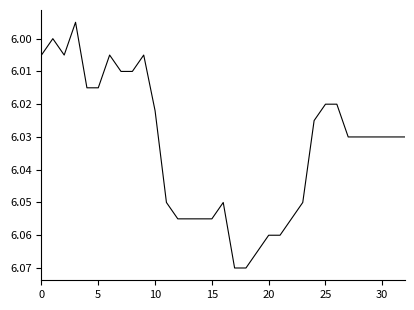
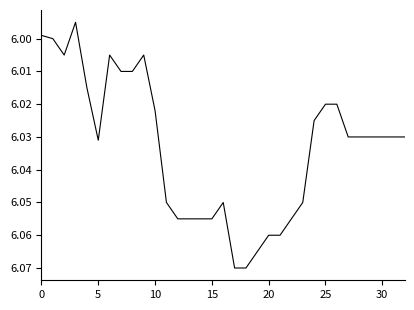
0: 6.005 -> 5.999
5: 6.015 -> 6.031
